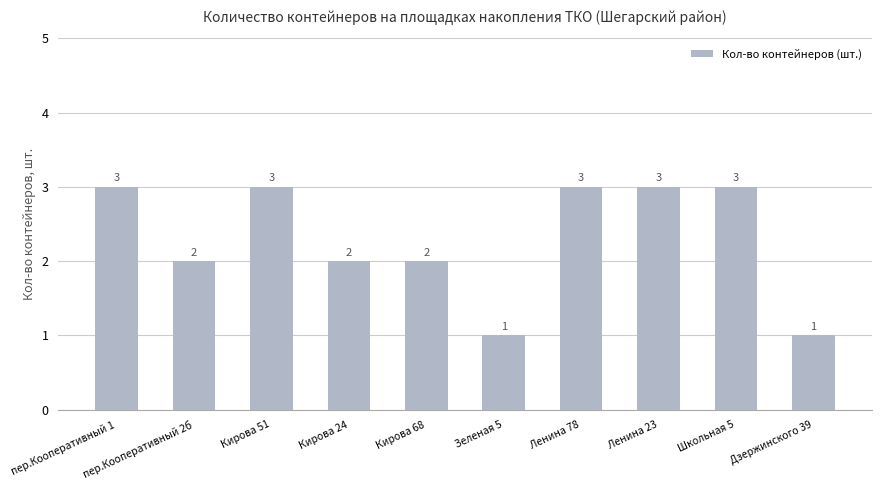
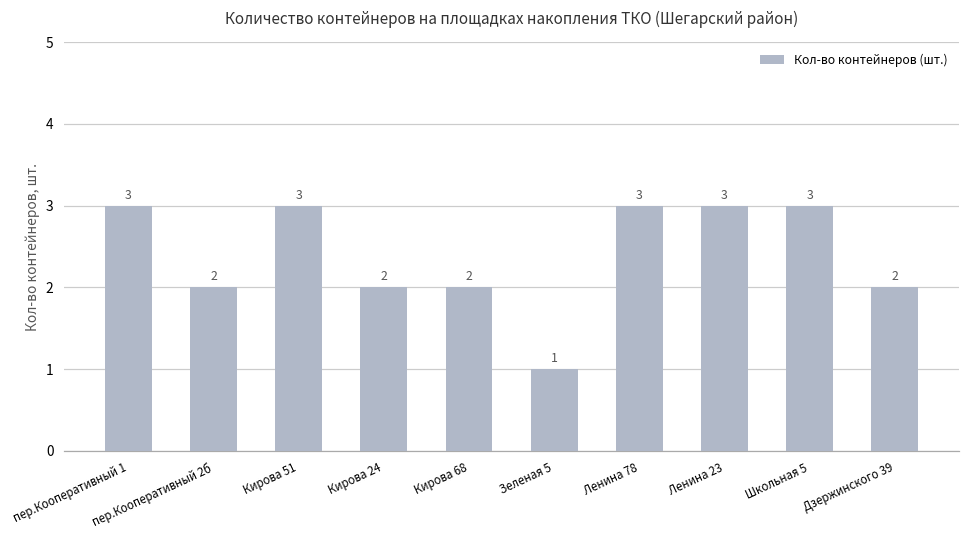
Дзержинского 39: 1 -> 2
